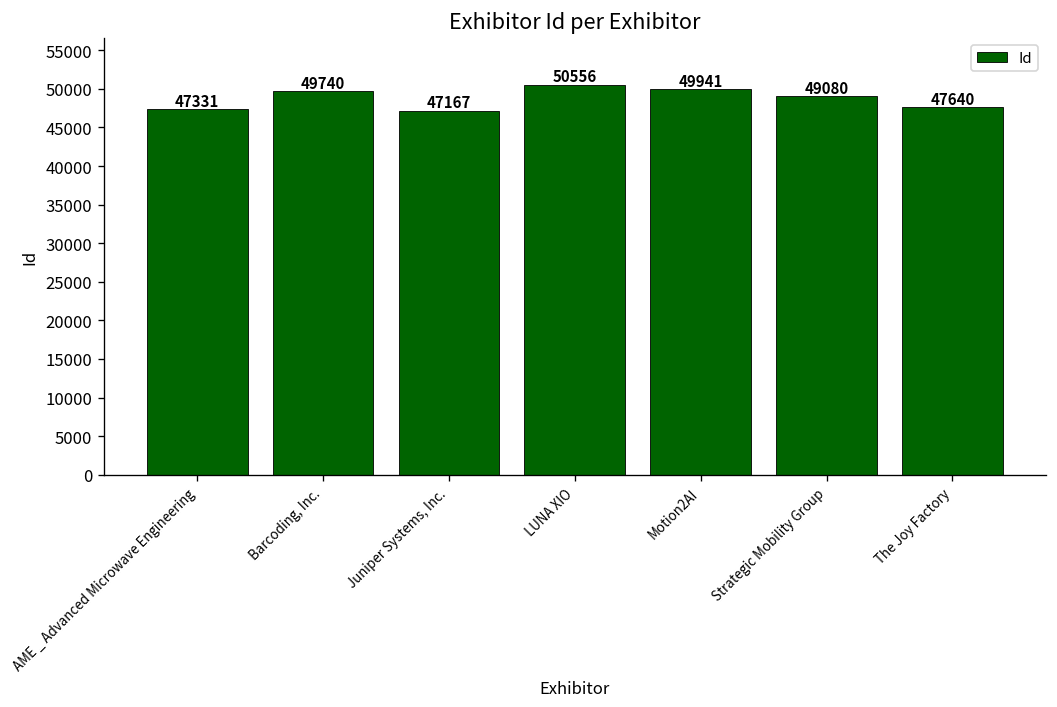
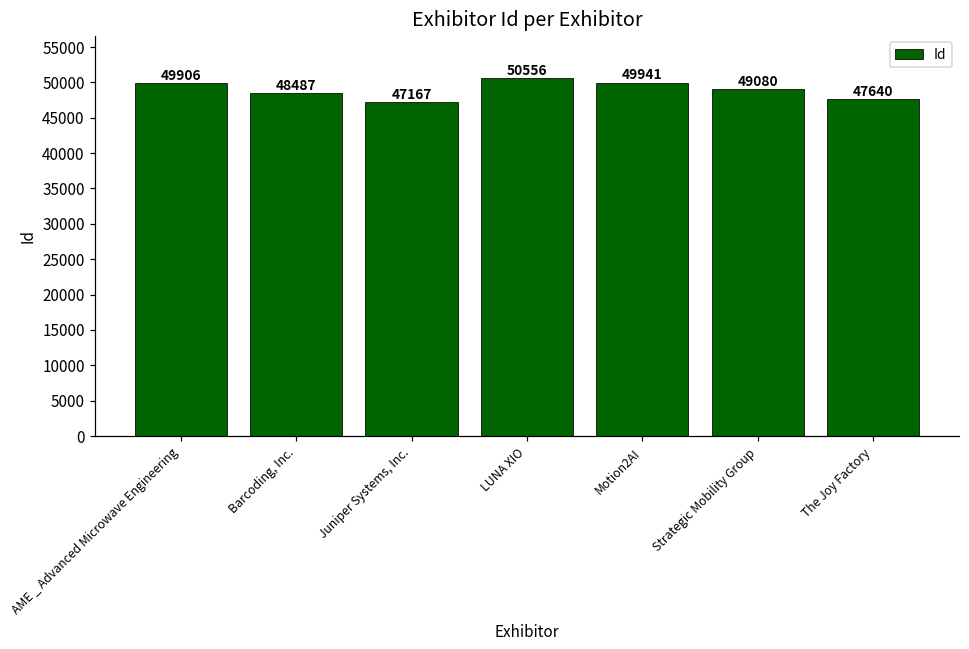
AME _ Advanced Microwave Engineering: 47331 -> 49906
Barcoding, Inc.: 49740 -> 48487
